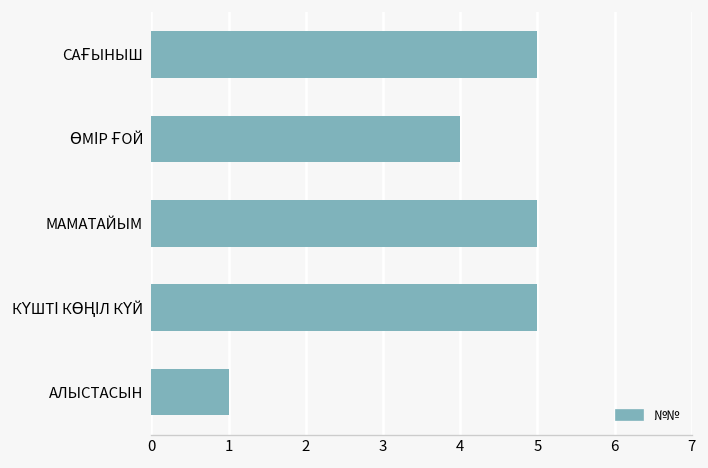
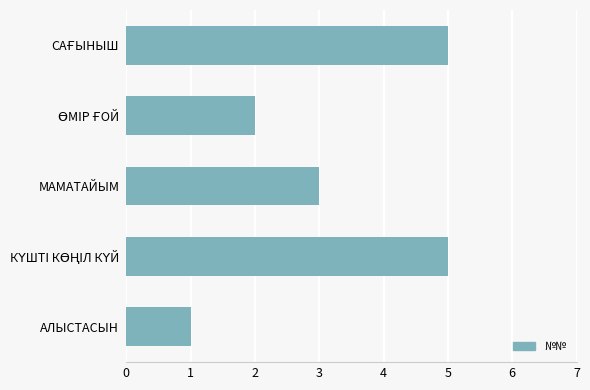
ӨМІР ҒОЙ: 4 -> 2
МАМАТАЙЫМ: 5 -> 3
